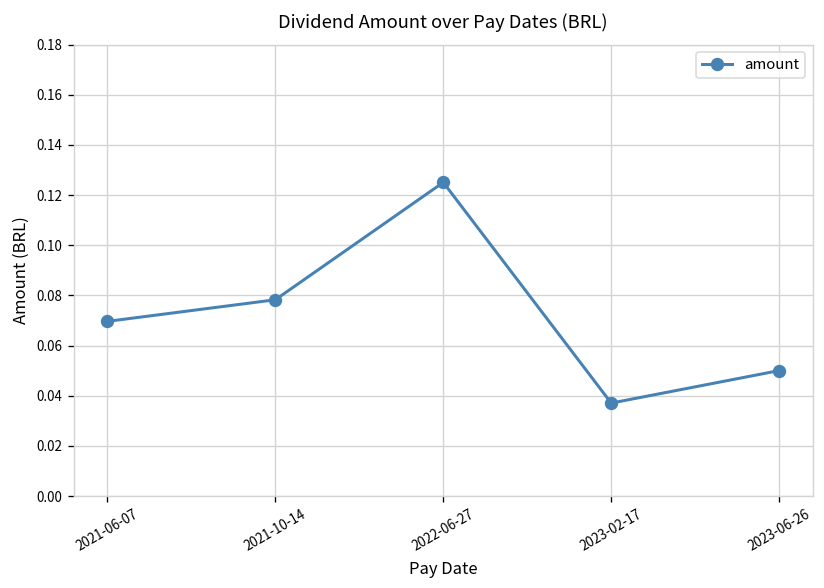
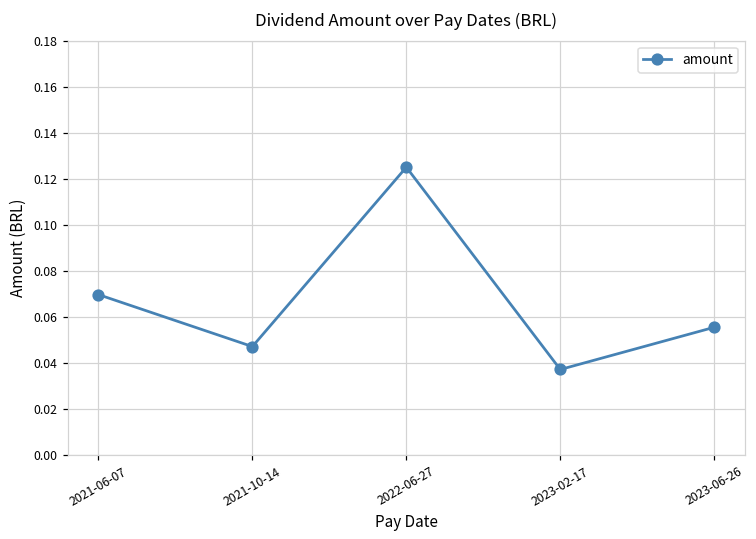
2021-10-14: 0.078 -> 0.047
2023-06-26: 0.050 -> 0.055
